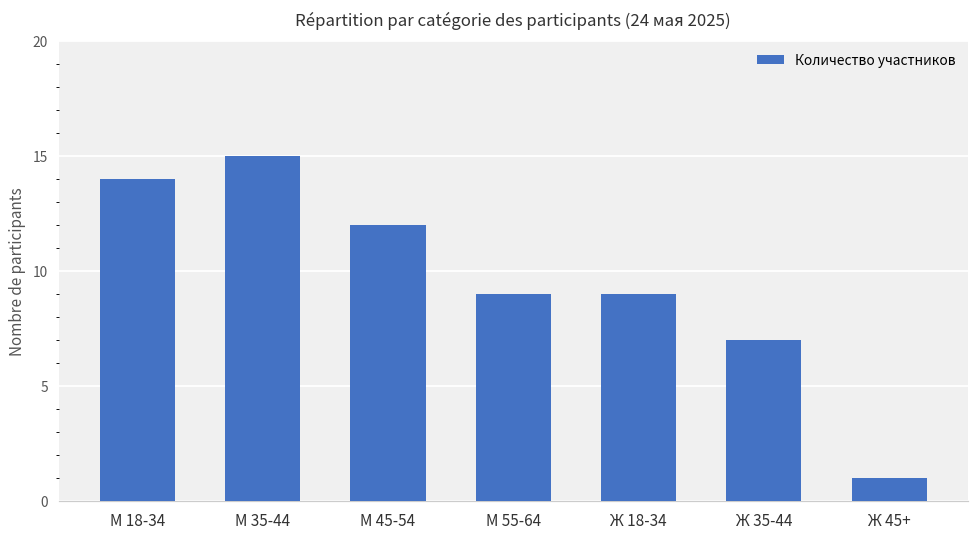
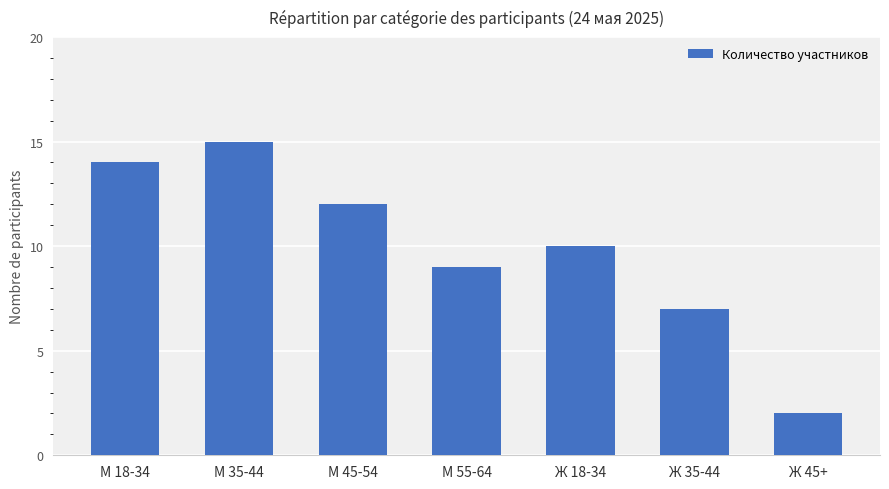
Ж 18-34: 9 -> 10
Ж 45+: 1 -> 2
